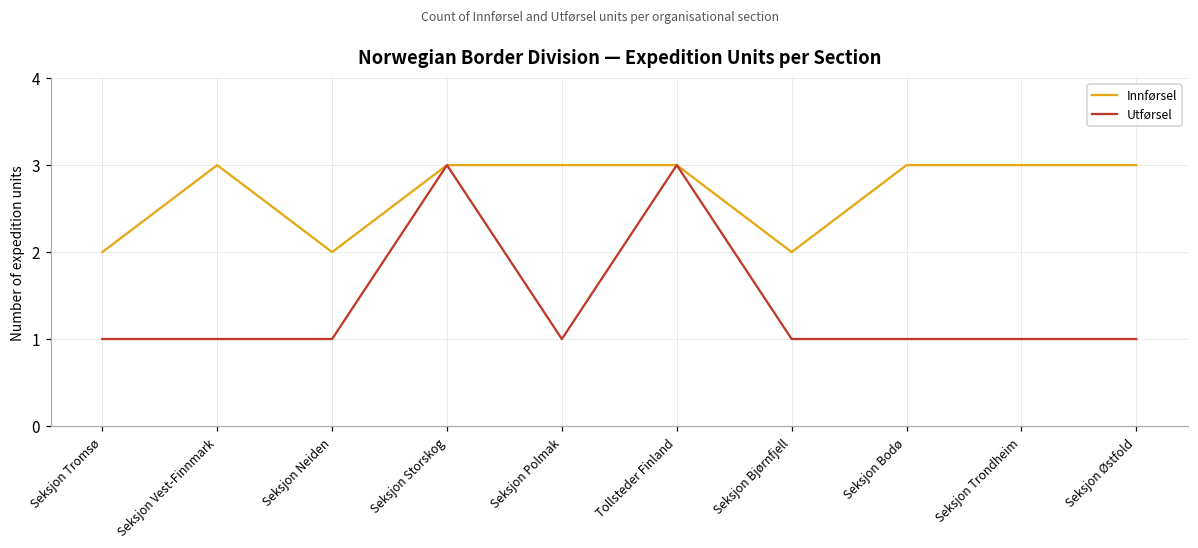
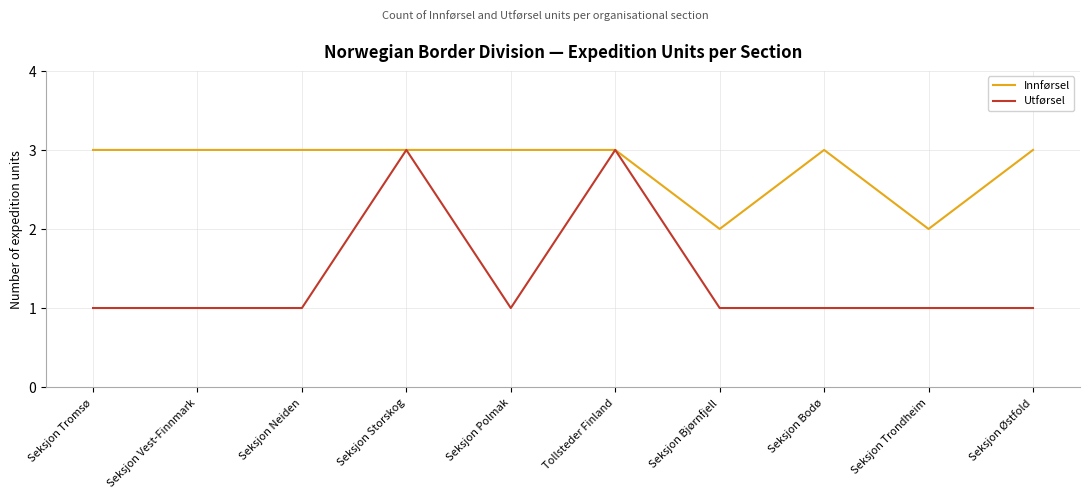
Innførsel, Seksjon Tromsø: 2 -> 3
Innførsel, Seksjon Neiden: 2 -> 3
Innførsel, Seksjon Trondheim: 3 -> 2
